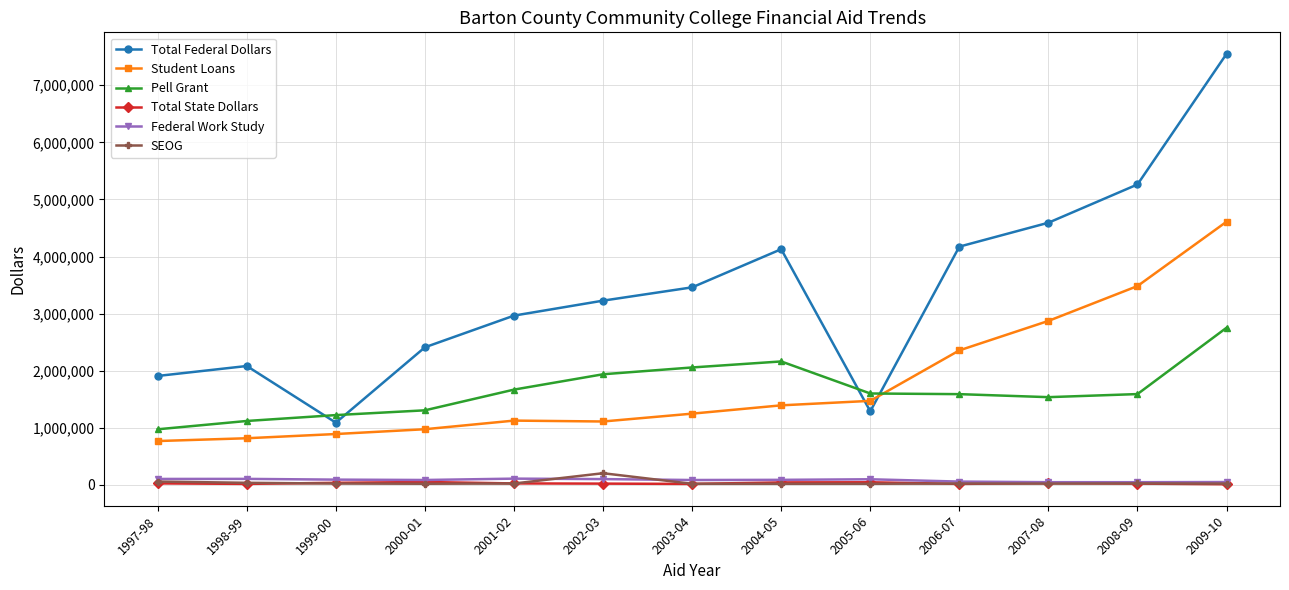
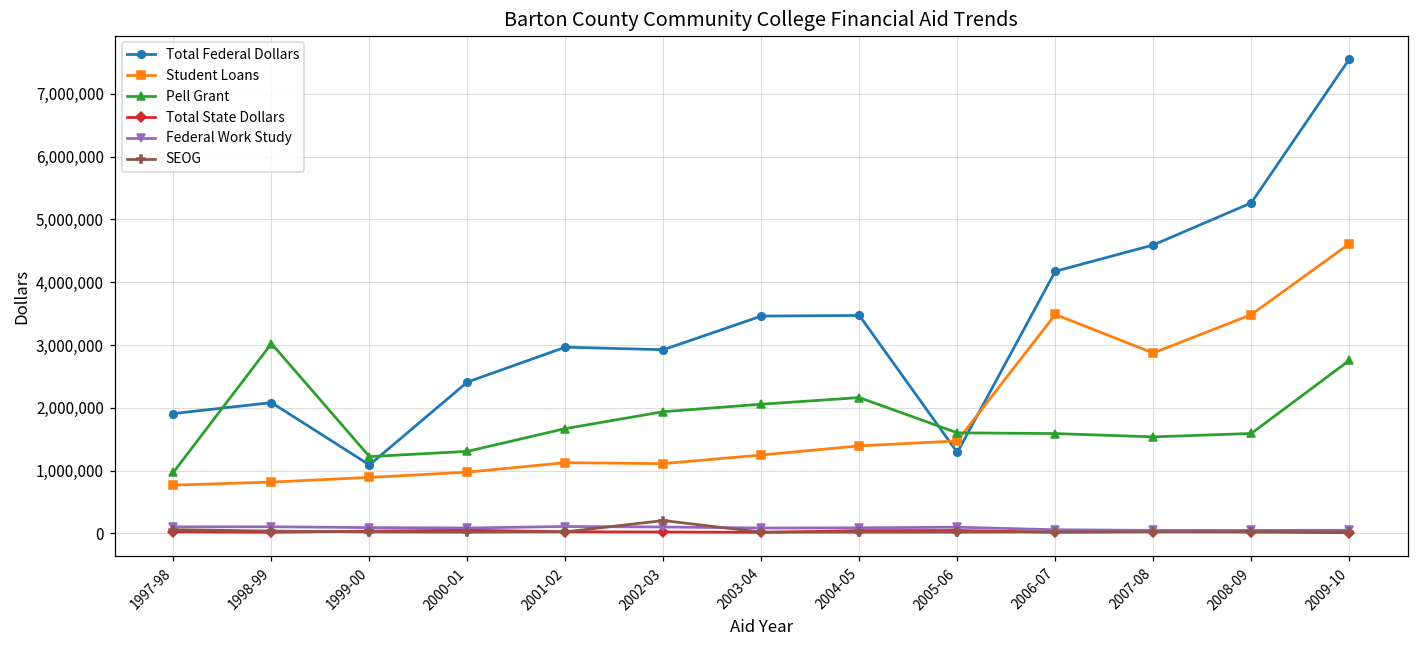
Pell Grant, 1998-99: 1,100,000 -> 3,000,000
Total Federal Dollars, 2002-03: 3,200,000 -> 2,900,000
Total Federal Dollars, 2004-05: 4,100,000 -> 3,500,000
Student Loans, 2006-07: 2,400,000 -> 3,500,000
